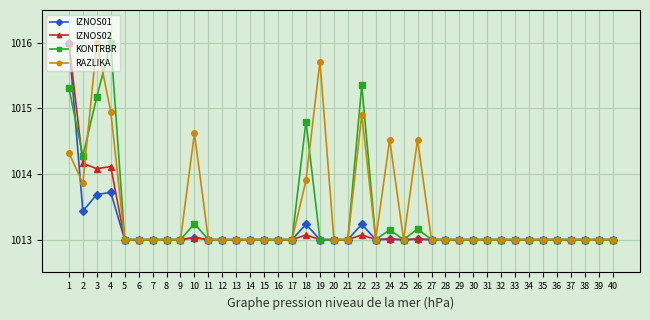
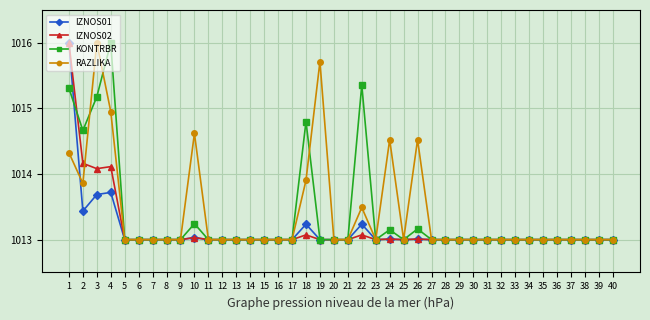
KONTRBR, 2: 1014.3 -> 1014.7
RAZLIKA, 22: 1014.9 -> 1013.5
